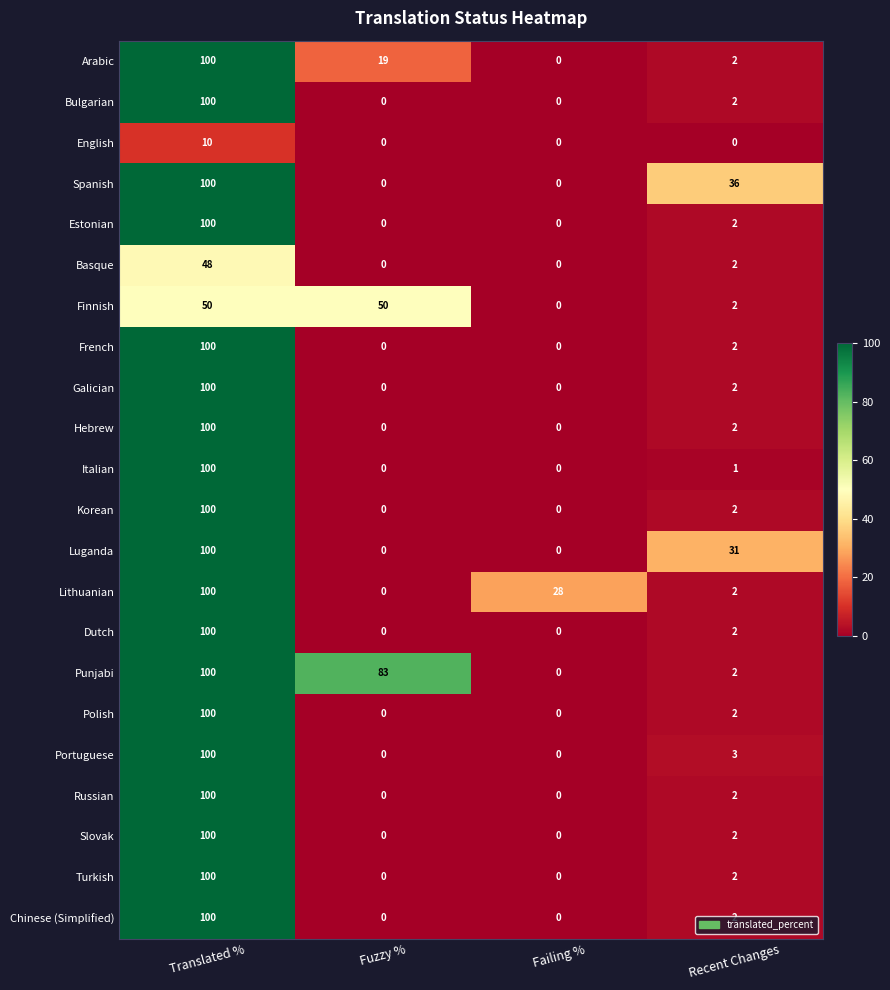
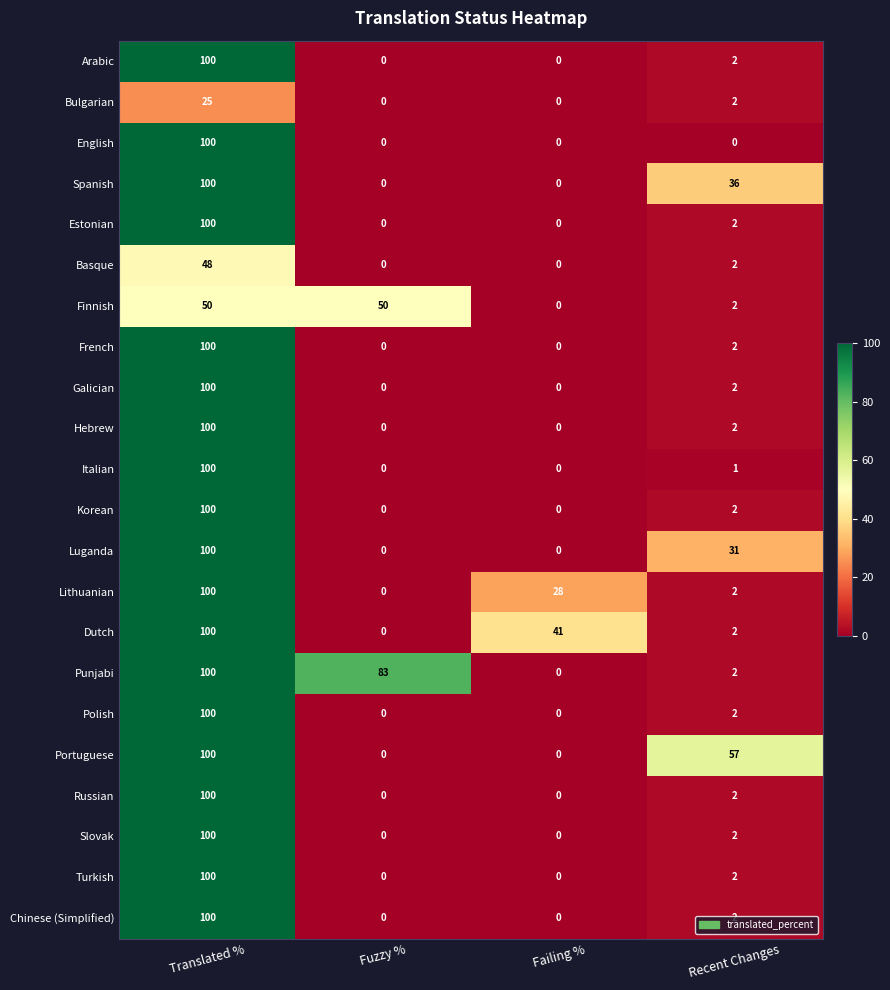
Arabic, Fuzzy %: 19 -> 0
Bulgarian, Translated %: 100 -> 25
English, Translated %: 10 -> 100
Dutch, Failing %: 0 -> 41
Portuguese, Recent Changes: 3 -> 57
